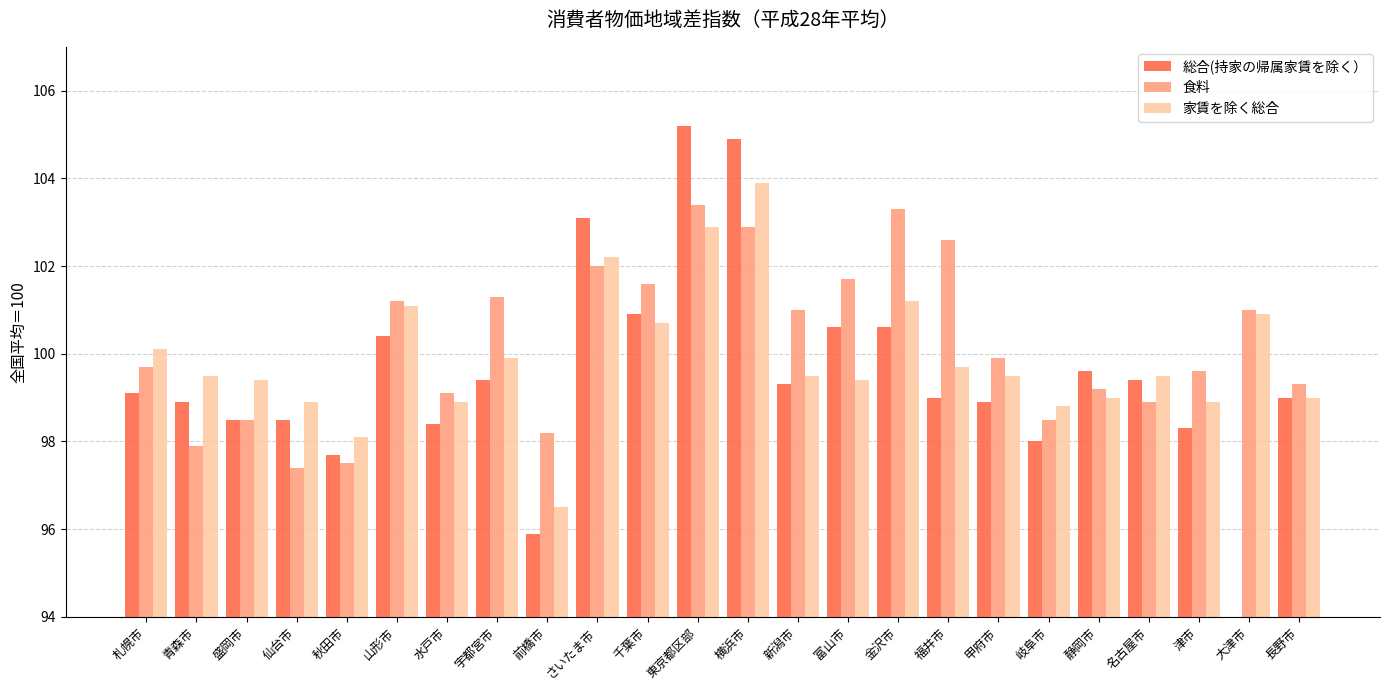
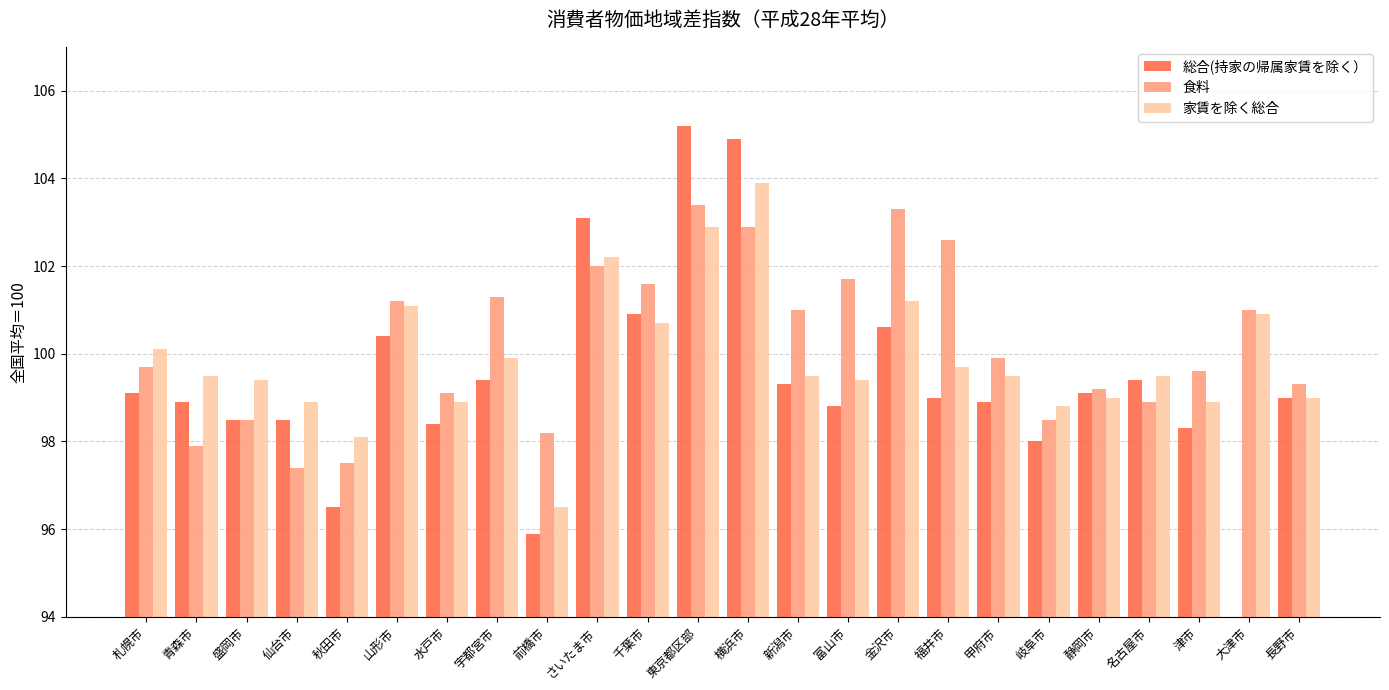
総合(持家の帰属家賃を除く）, 秋田市: 97.7 -> 96.5
総合(持家の帰属家賃を除く）, 富山市: 100.6 -> 98.8
総合(持家の帰属家賃を除く）, 静岡市: 99.6 -> 99.1
